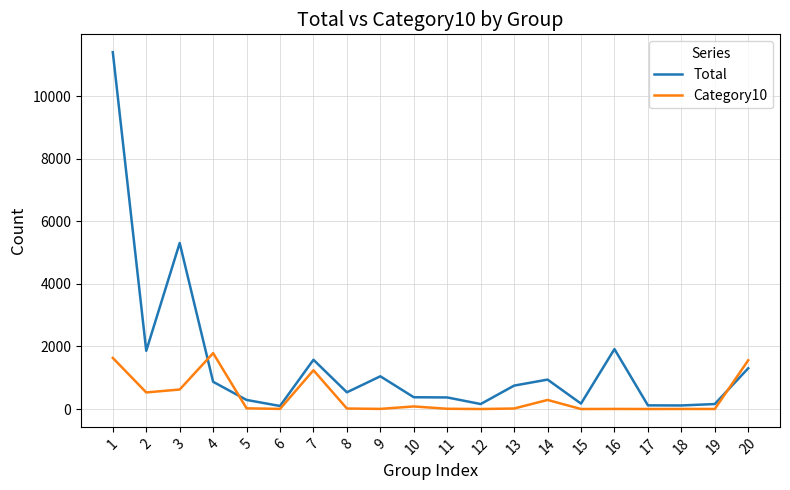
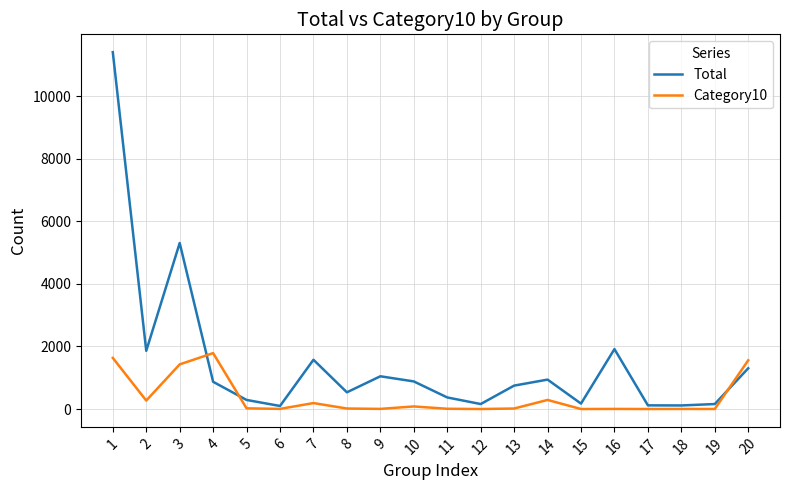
Category10, 2: 500 -> 300
Category10, 3: 600 -> 1400
Category10, 7: 1200 -> 200
Total, 10: 400 -> 900
